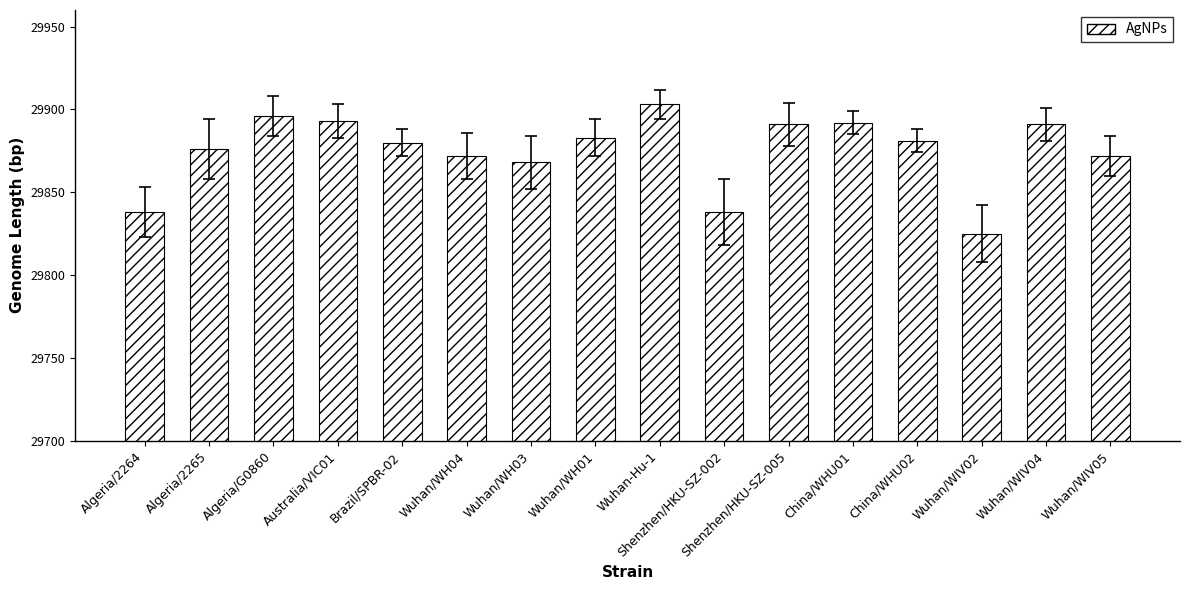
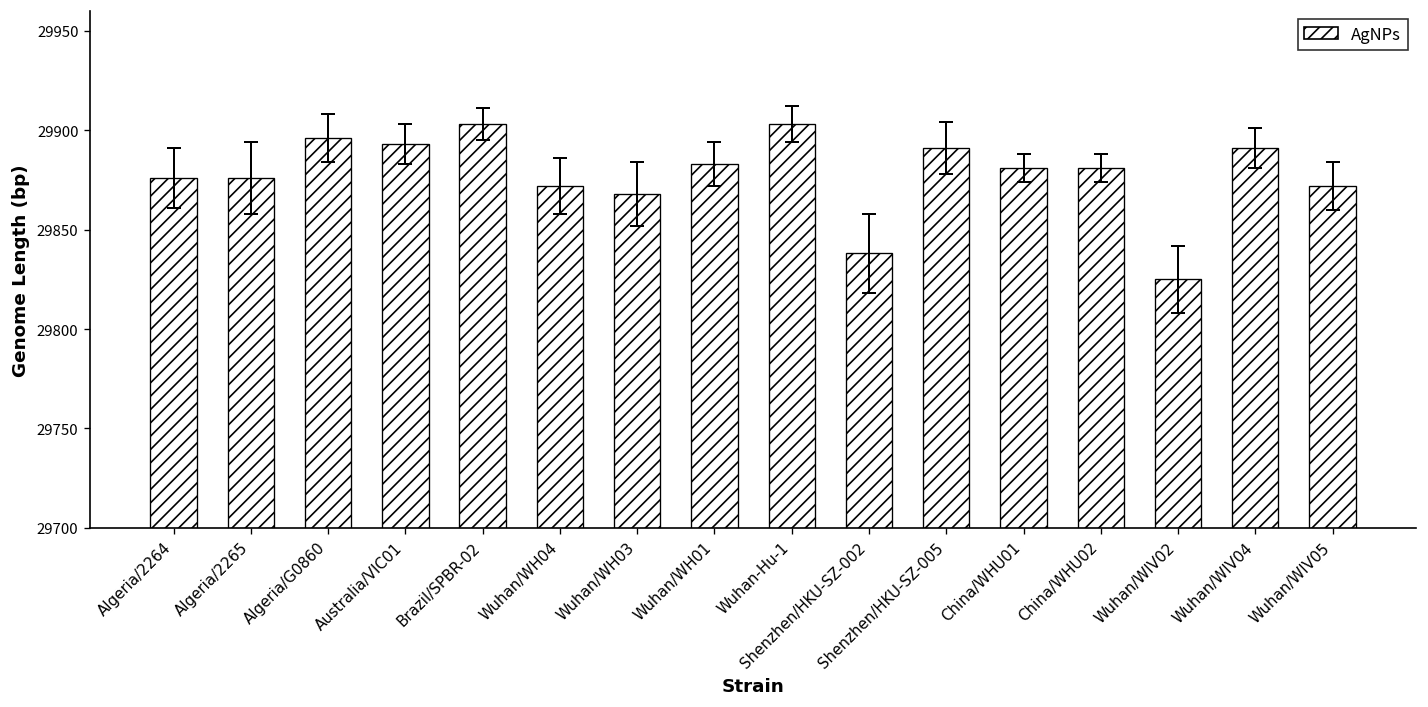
AgNPs, Algeria/2264: 29838 -> 29876
AgNPs, Brazil/SPBR-02: 29880 -> 29903
AgNPs, China/WHU01: 29892 -> 29881
